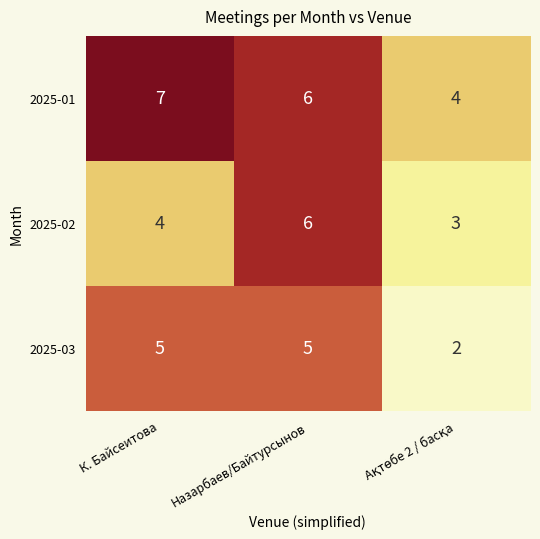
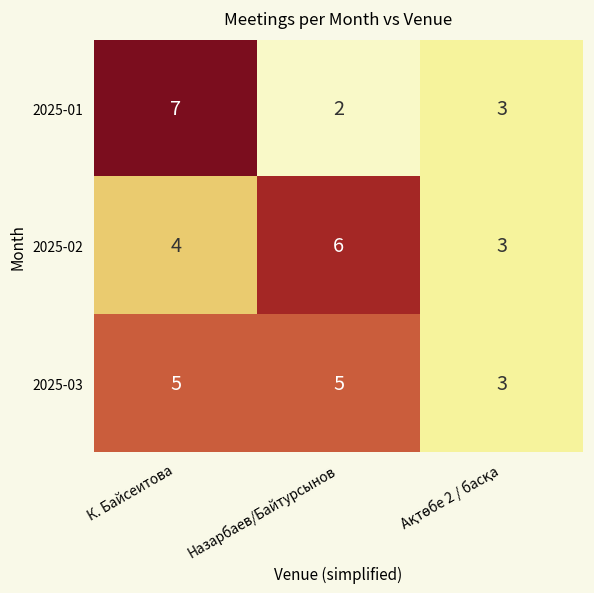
2025-01, Назарбаев/Байтурсынов: 6 -> 2
2025-01, Ақтөбе 2 / басқа: 4 -> 3
2025-03, Ақтөбе 2 / басқа: 2 -> 3
